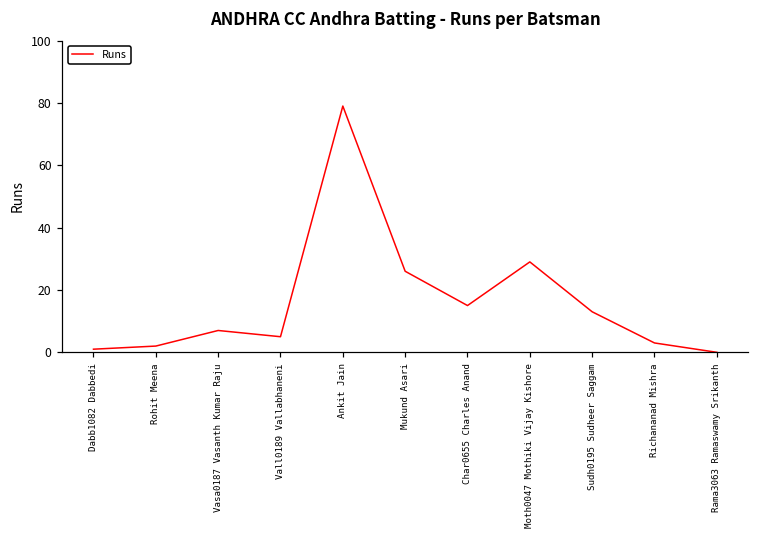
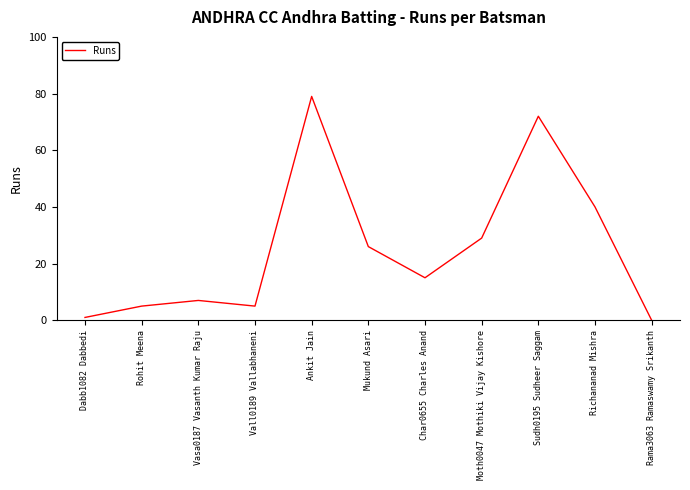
Rohit Meena: 2 -> 5
Sudh0195 Sudheer Saggam: 13 -> 72
Richananad Mishra: 3 -> 40
